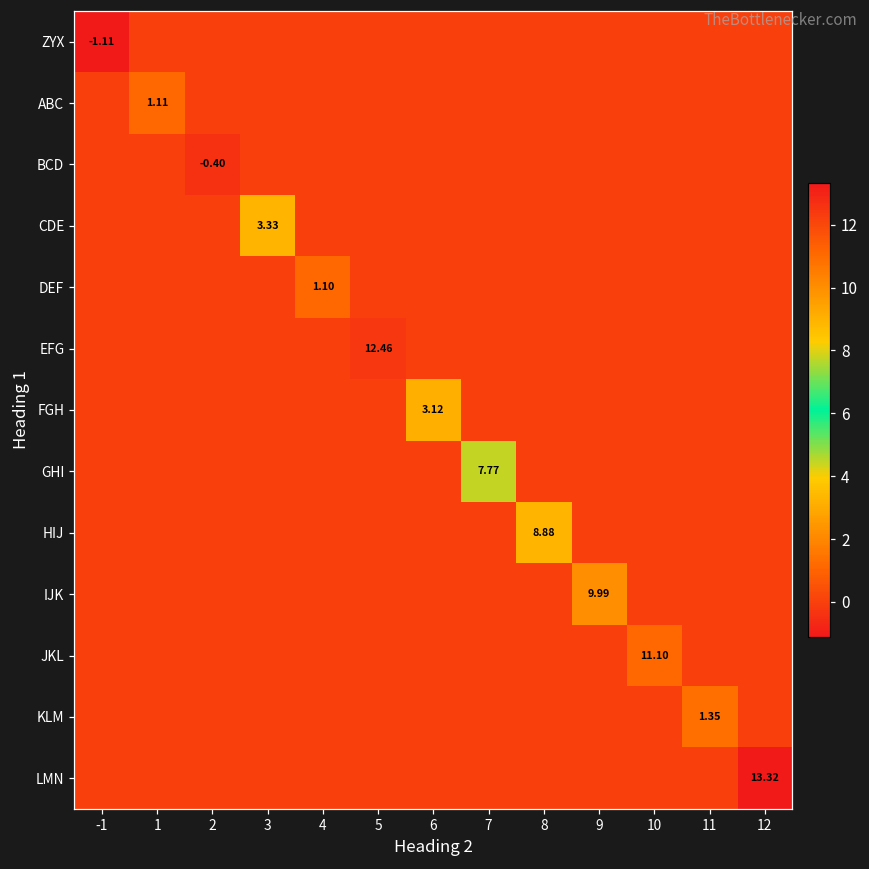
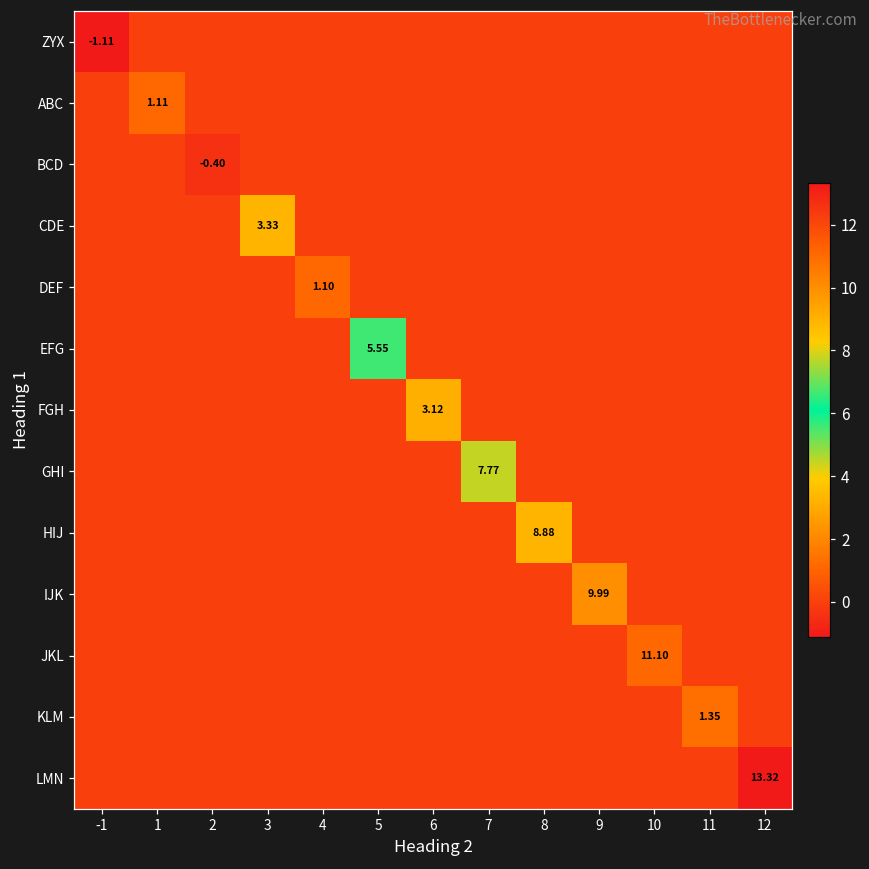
EFG, 5: 12.46 -> 5.55
